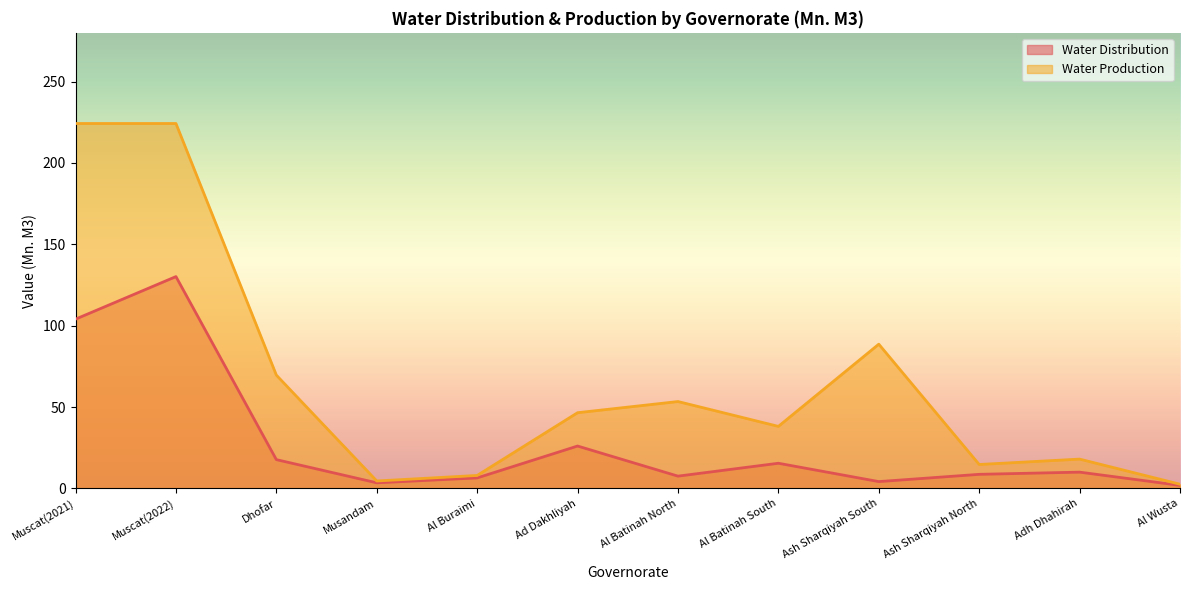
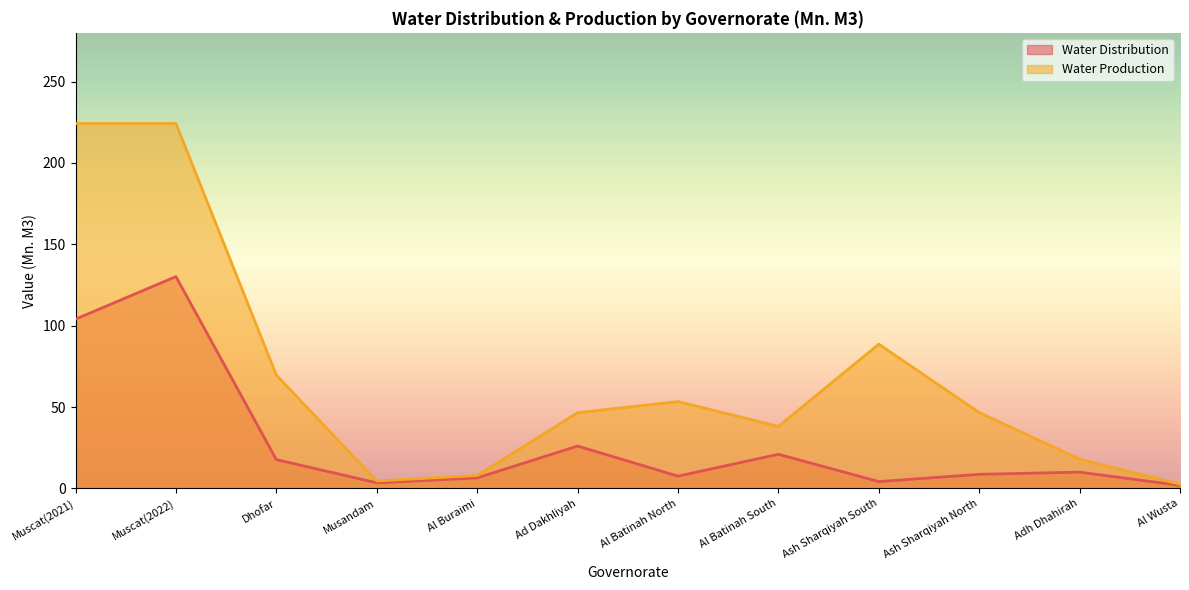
Water Distribution, Al Batinah South: 15 -> 21
Water Production, Ash Sharqiyah North: 15 -> 47
